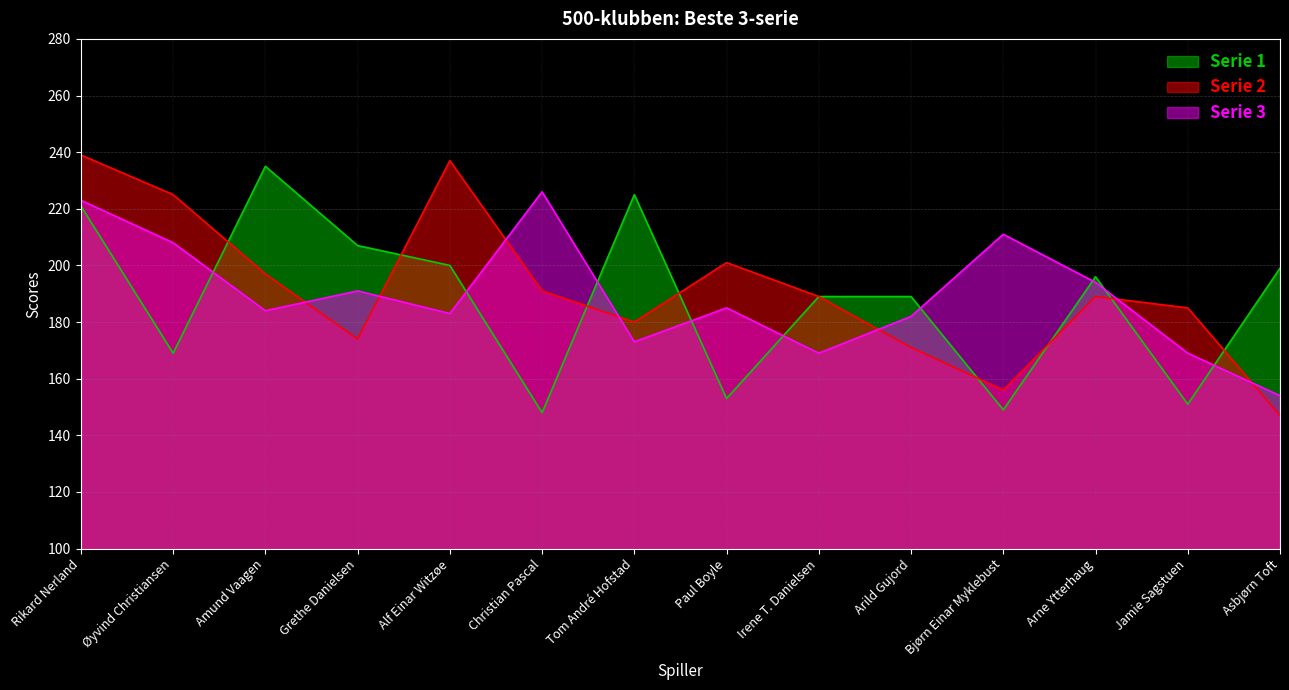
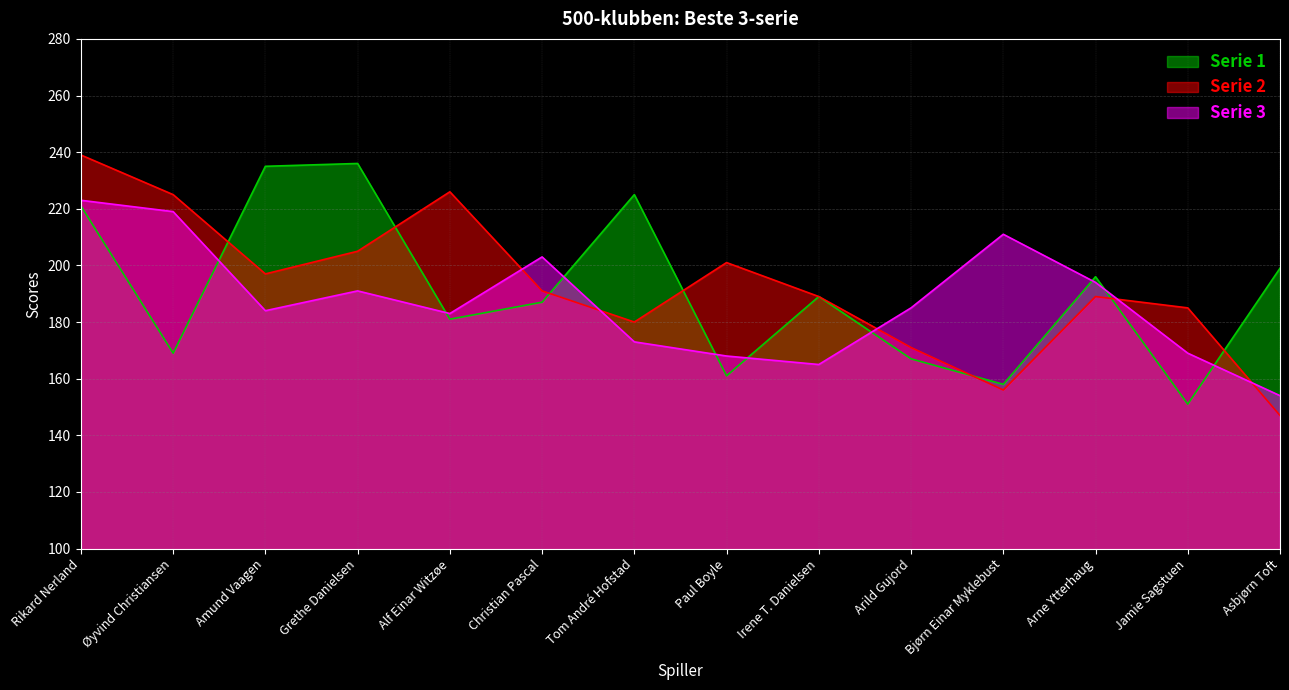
Serie 3, Øyvind Christiansen: 208 -> 219
Serie 1, Grethe Danielsen: 207 -> 236
Serie 2, Grethe Danielsen: 174 -> 205
Serie 1, Alf Einar Witzøe: 200 -> 181
Serie 2, Alf Einar Witzøe: 237 -> 226
Serie 1, Christian Pascal: 148 -> 187
Serie 3, Christian Pascal: 226 -> 203
Serie 1, Paul Boyle: 153 -> 161
Serie 3, Paul Boyle: 185 -> 168
Serie 3, Irene T. Danielsen: 169 -> 165
Serie 1, Arild Gujord: 189 -> 167
Serie 3, Arild Gujord: 182 -> 185
Serie 1, Bjørn Einar Myklebust: 149 -> 158
